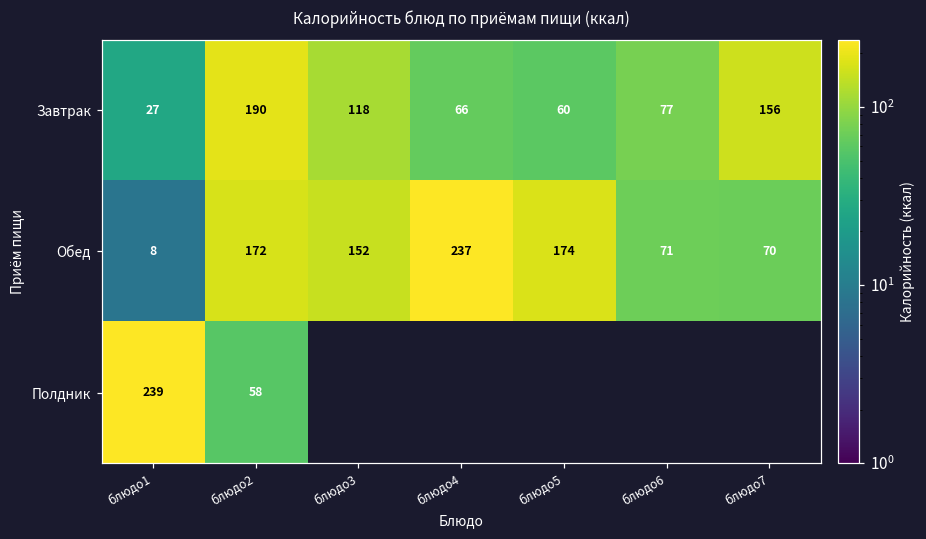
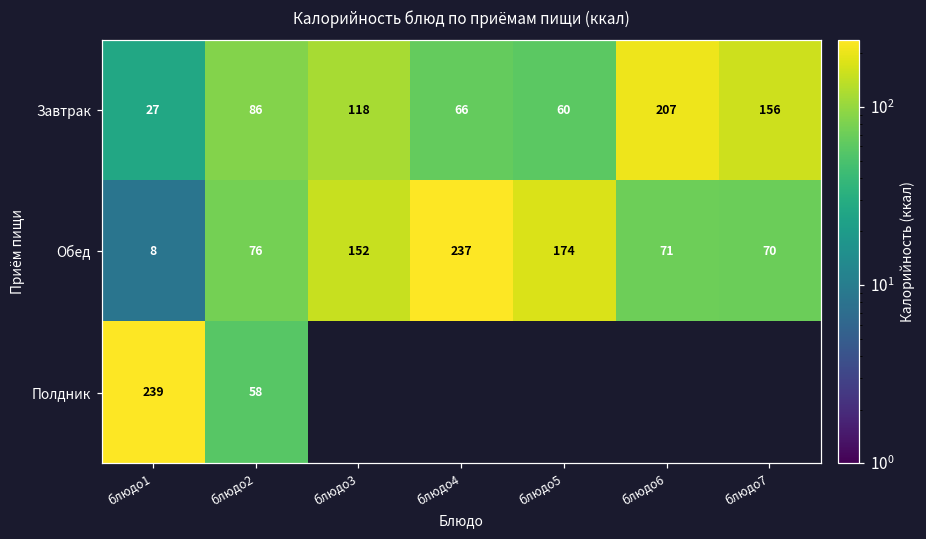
Завтрак, блюдо2: 190 -> 86
Завтрак, блюдо6: 77 -> 207
Обед, блюдо2: 172 -> 76
